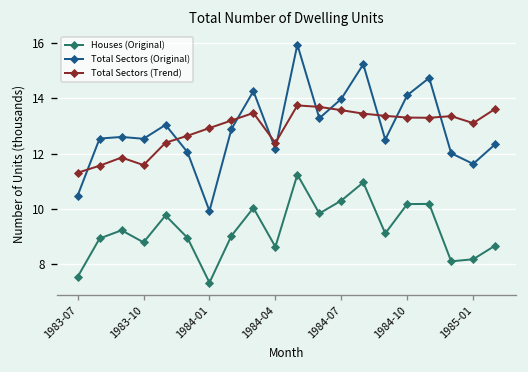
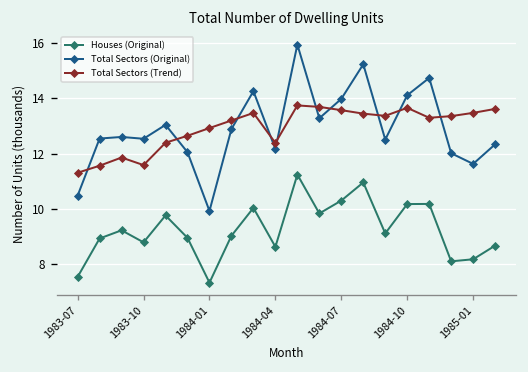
Total Sectors (Trend), 1984-10: 13.3 -> 13.7
Total Sectors (Trend), 1985-01: 13.1 -> 13.5
